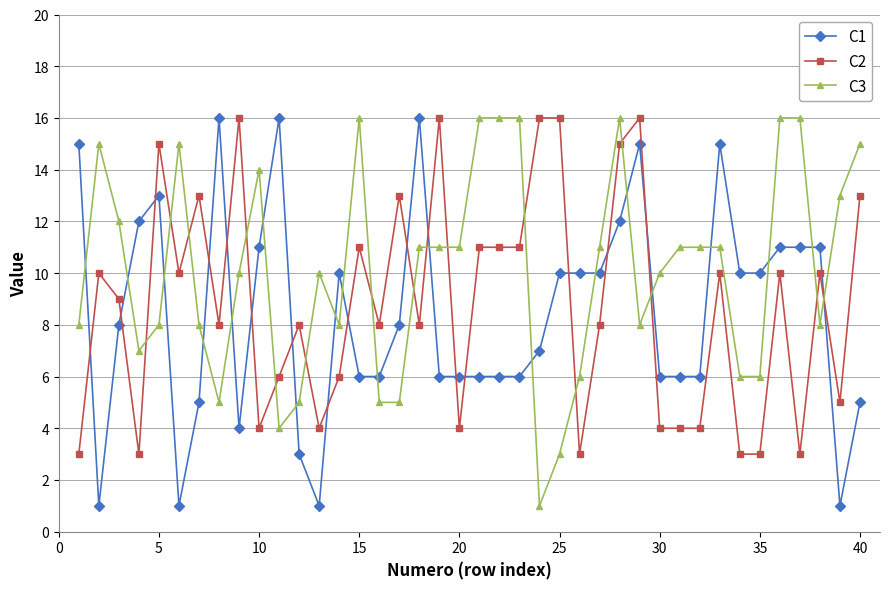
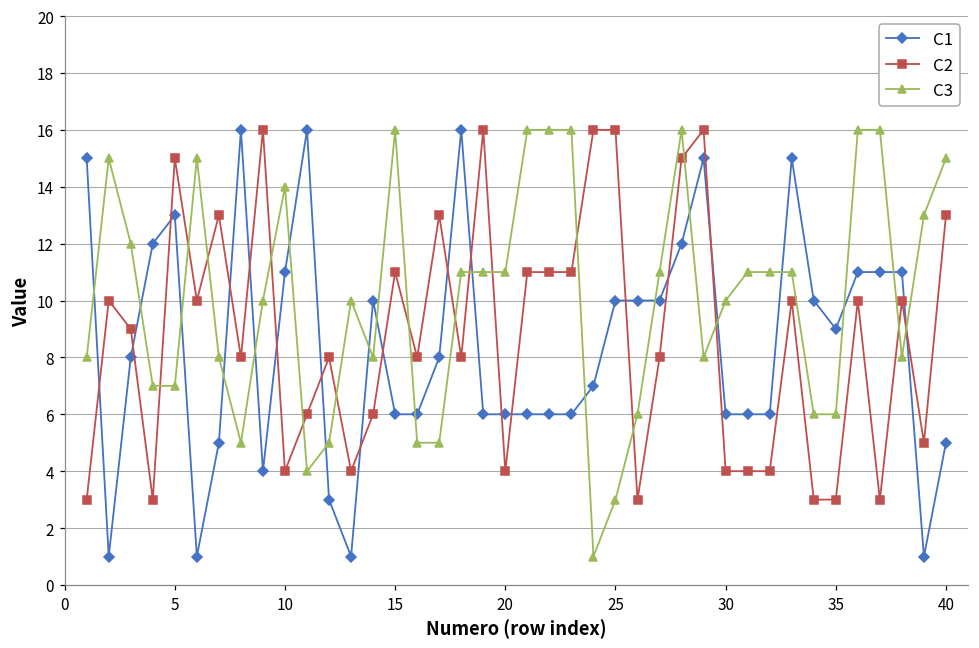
C3, 5: 8 -> 7
C1, 35: 10 -> 9
